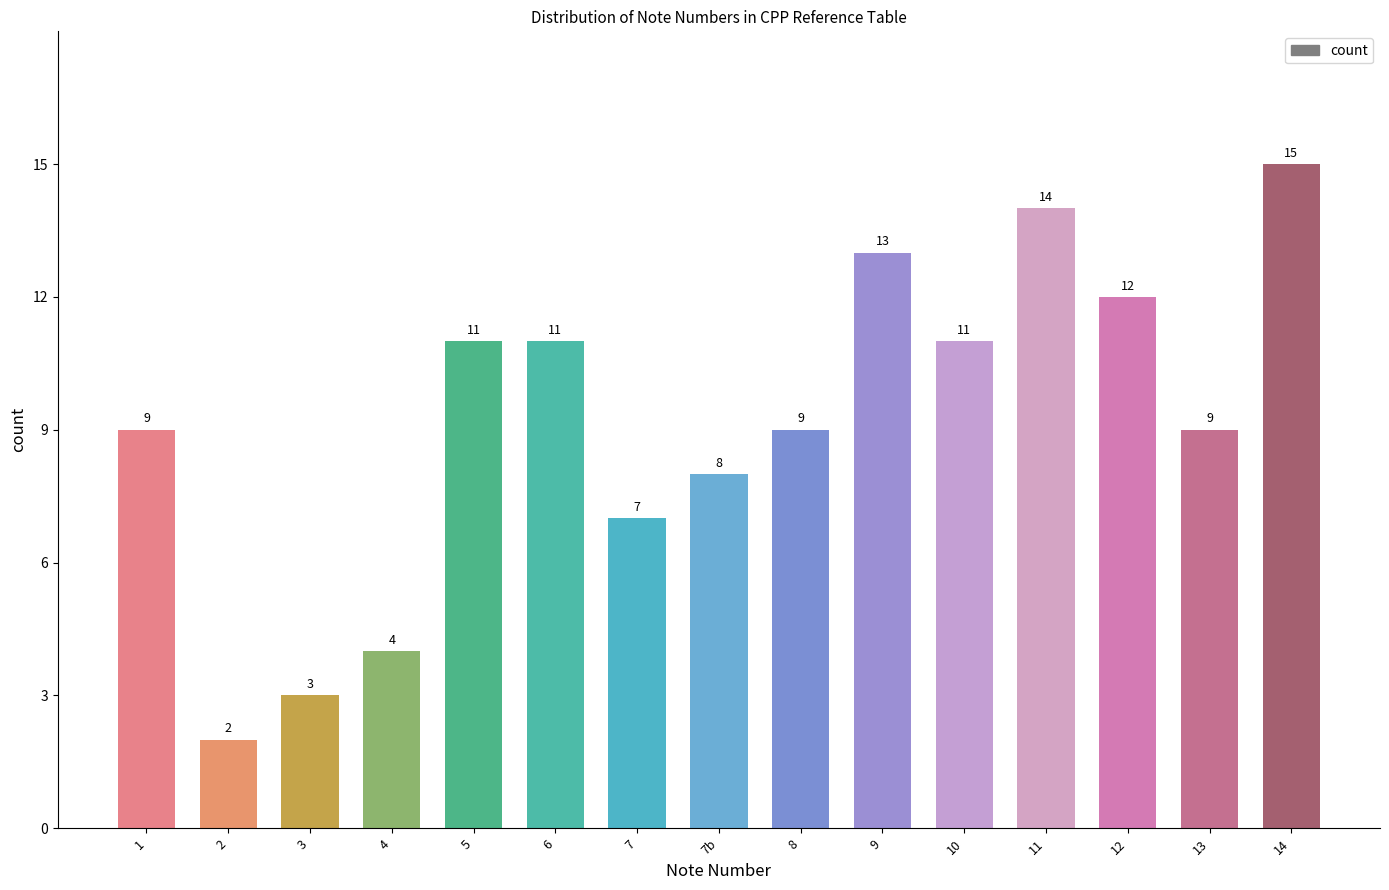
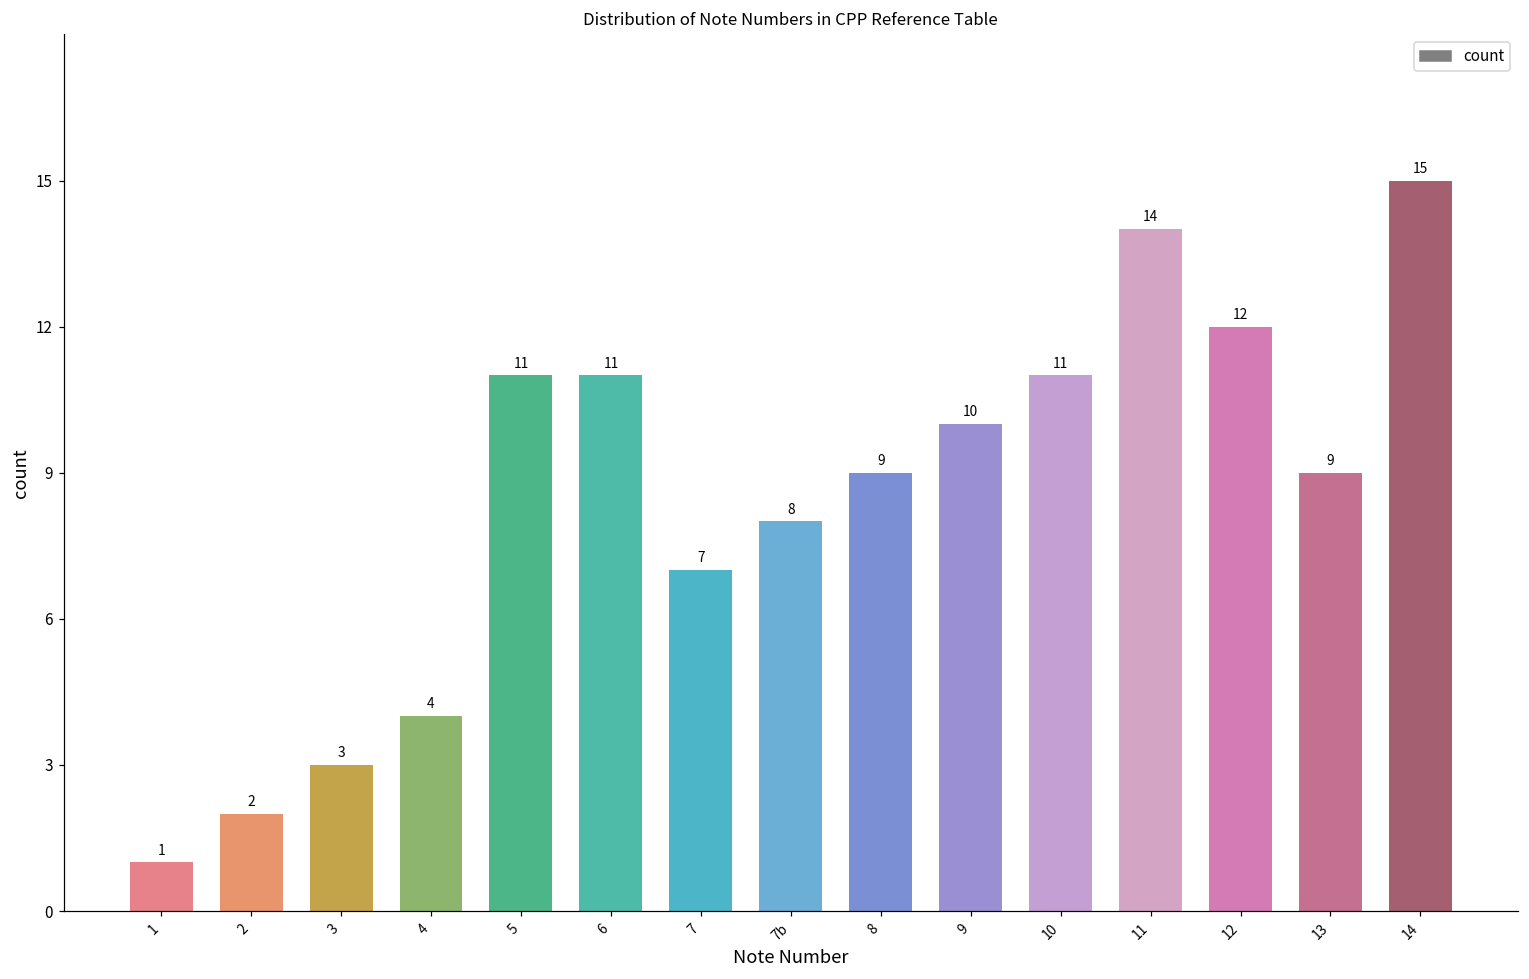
1: 9 -> 1
9: 13 -> 10
